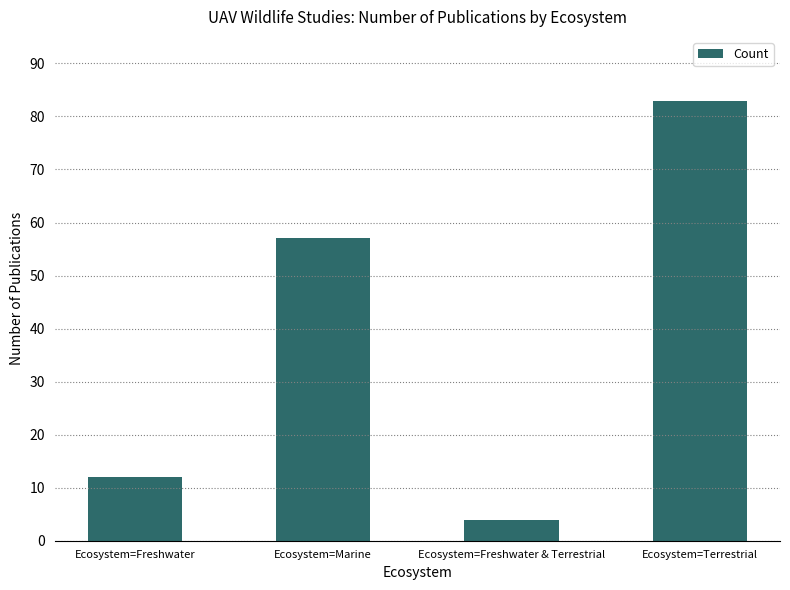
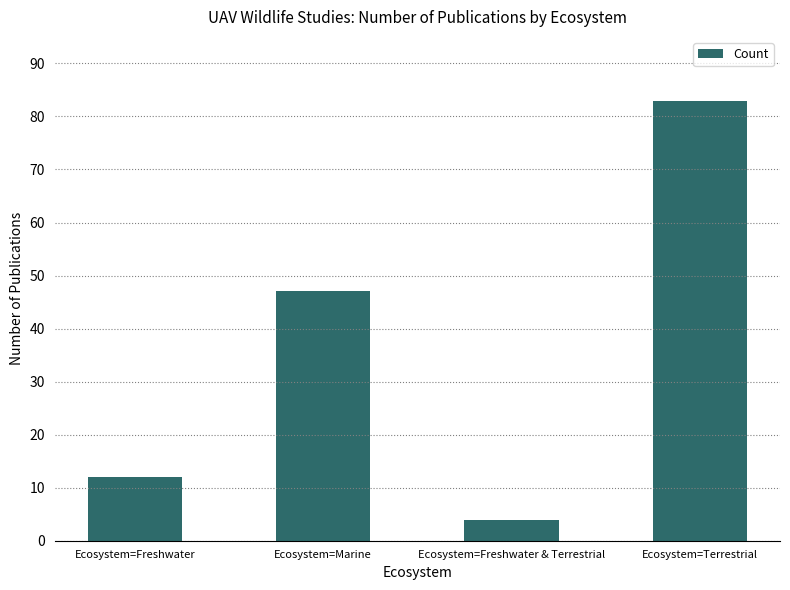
Ecosystem=Marine: 57 -> 47
